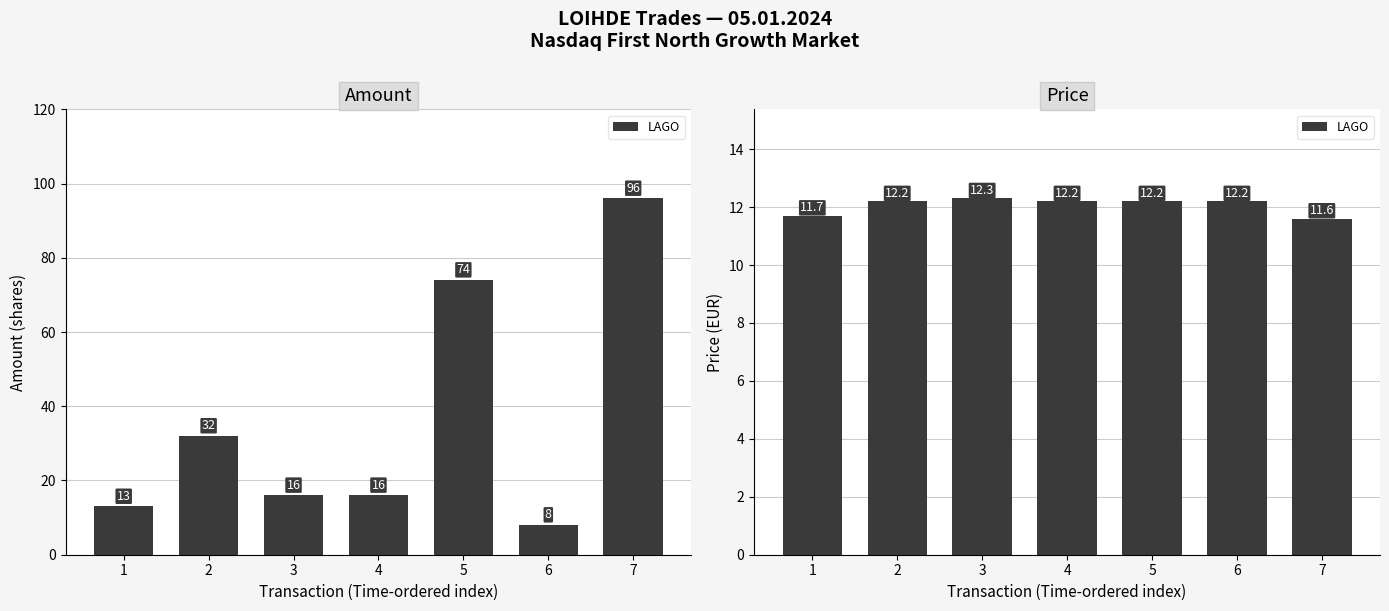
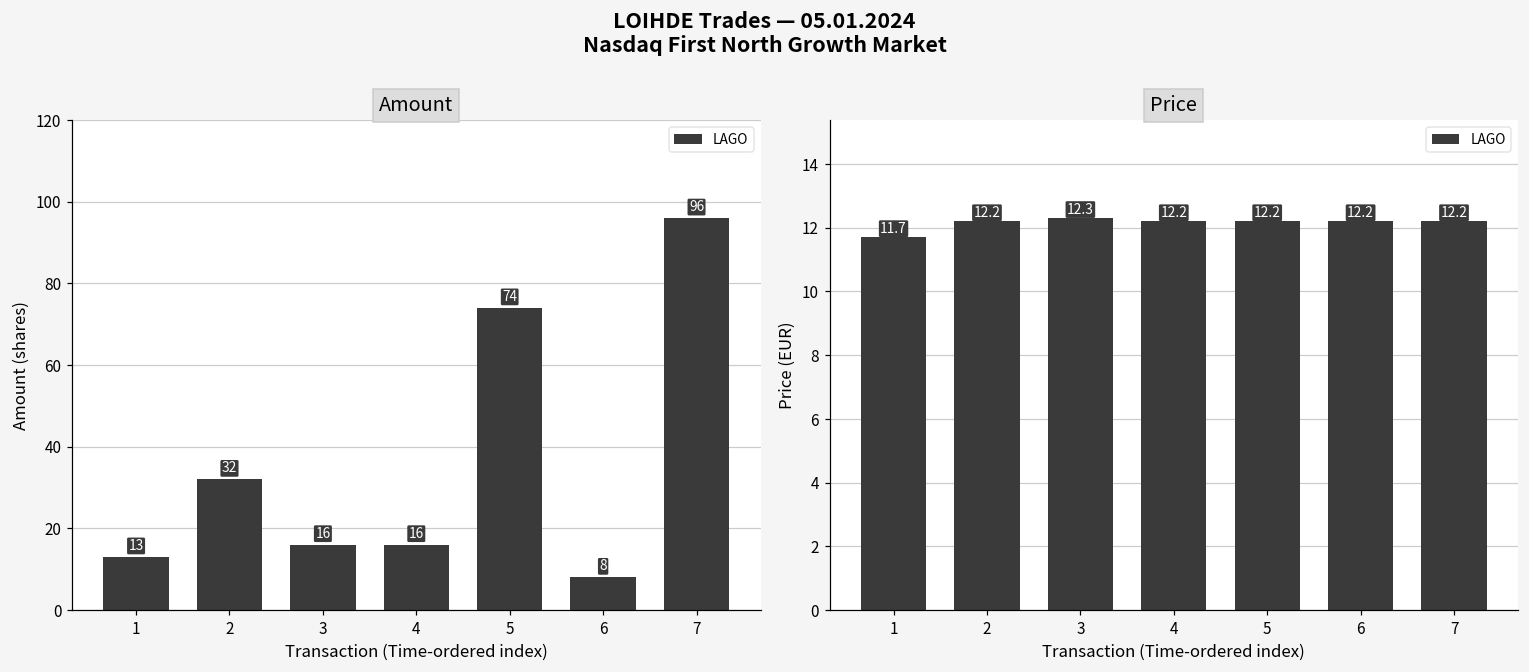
Price, 7: 11.6 -> 12.2
